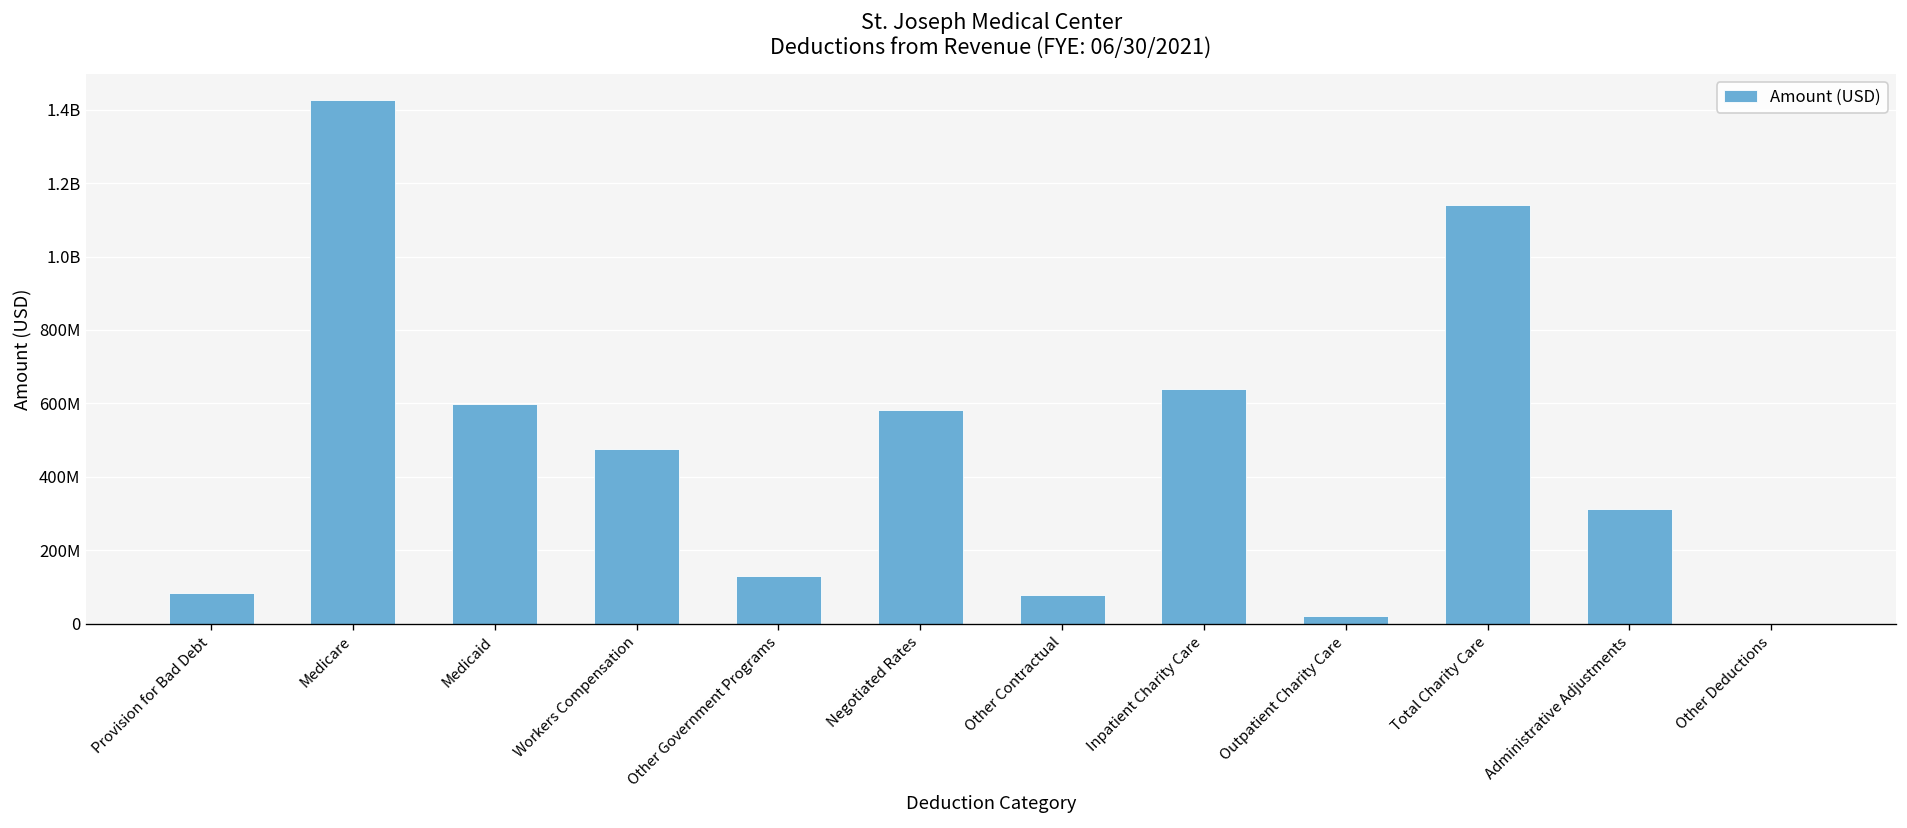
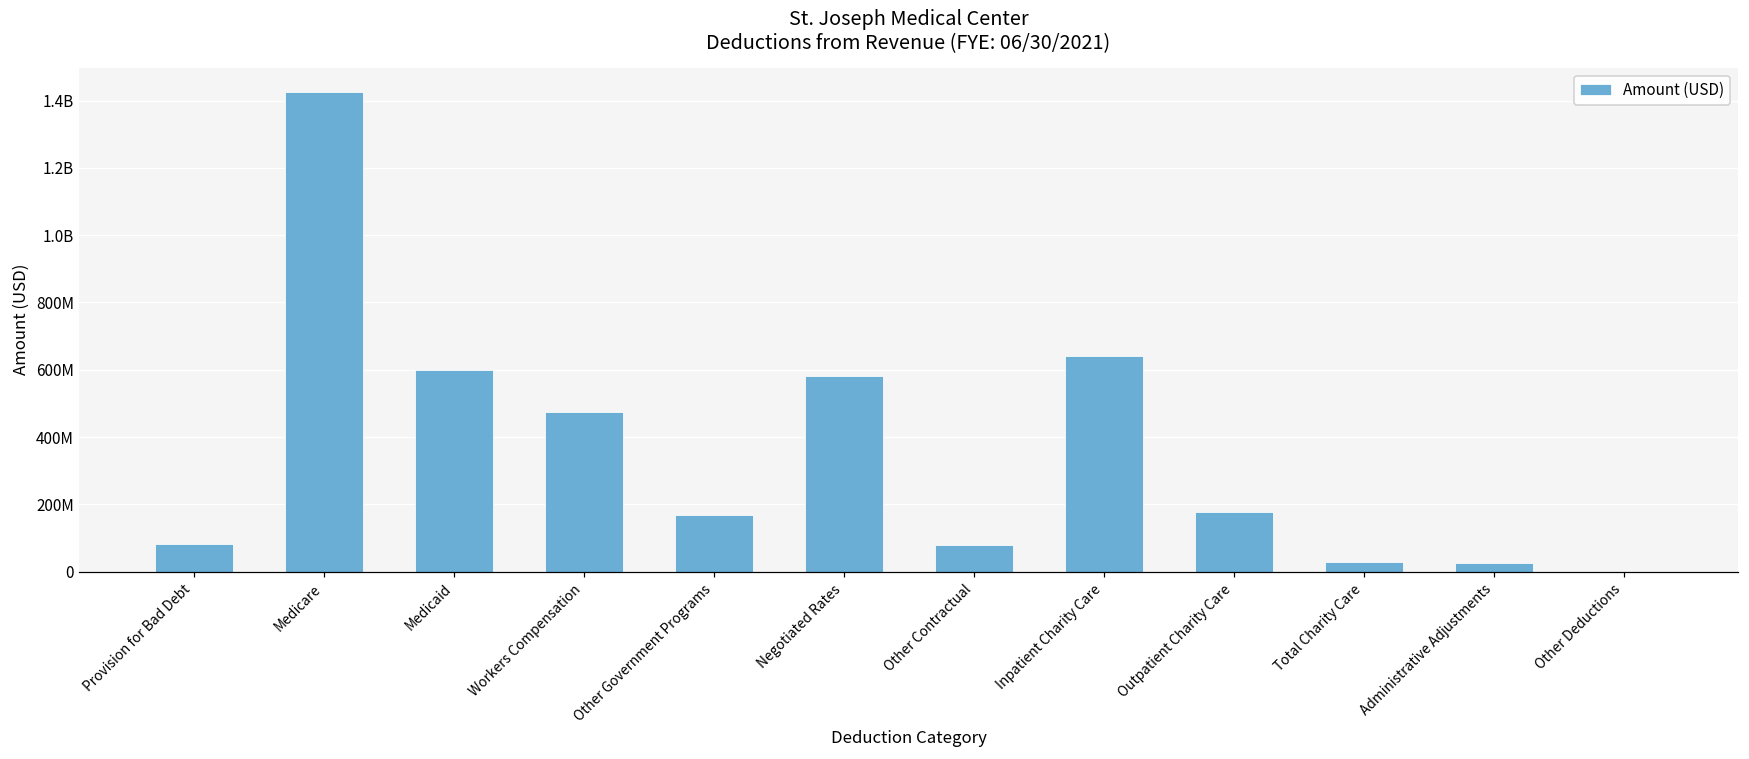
Other Government Programs: 130000000 -> 170000000
Outpatient Charity Care: 20000000 -> 180000000
Total Charity Care: 1140000000 -> 30000000
Administrative Adjustments: 310000000 -> 30000000
